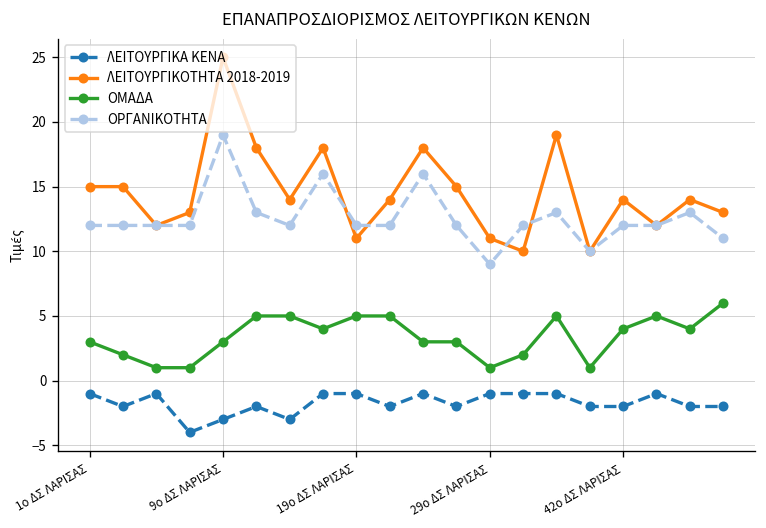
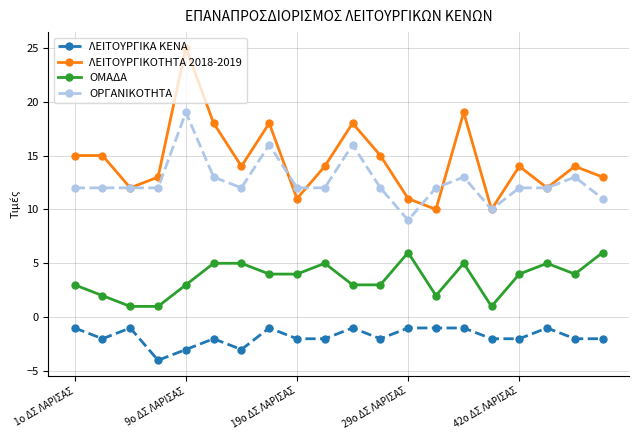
ΛΕΙΤΟΥΡΓΙΚΑ ΚΕΝΑ, 19ο ΔΣ ΛΑΡΙΣΑΣ: -1 -> -2
ΟΜΑΔΑ, 19ο ΔΣ ΛΑΡΙΣΑΣ: 5 -> 4
ΟΜΑΔΑ, 29ο ΔΣ ΛΑΡΙΣΑΣ: 1 -> 6
